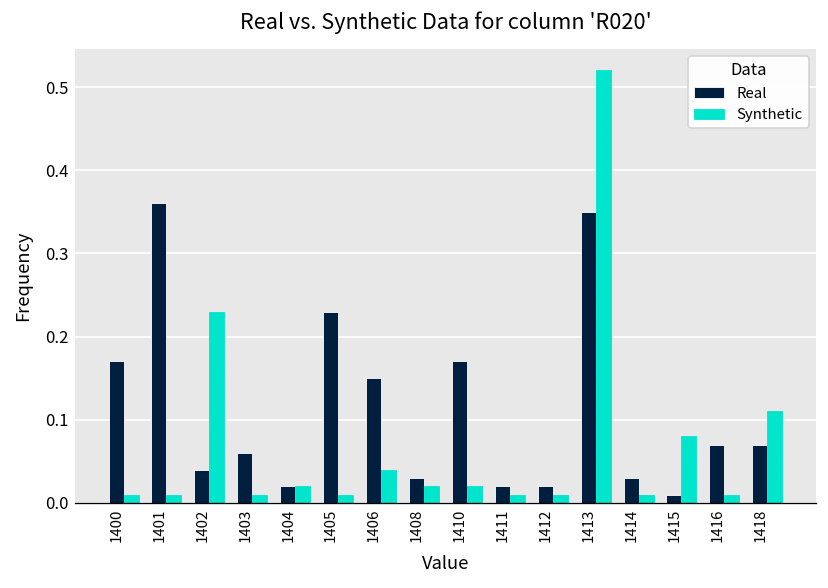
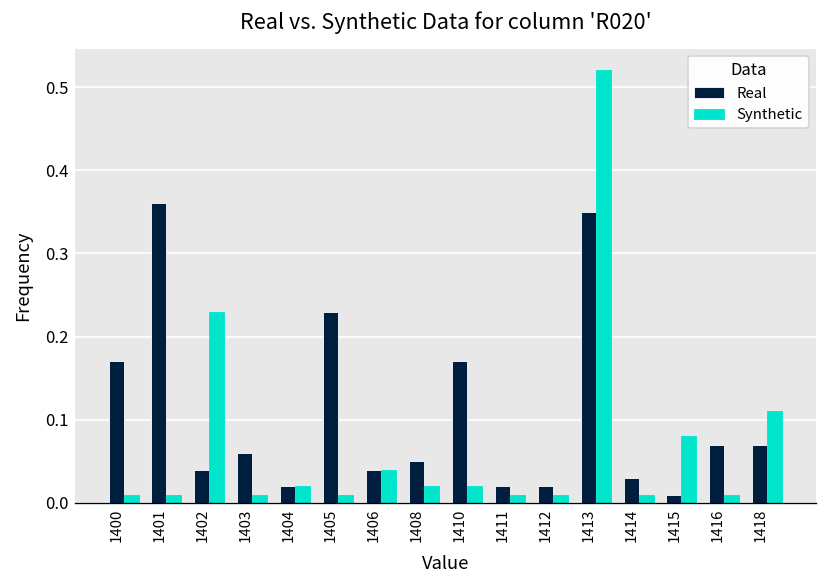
Real, 1406: 0.15 -> 0.04
Real, 1408: 0.03 -> 0.05
